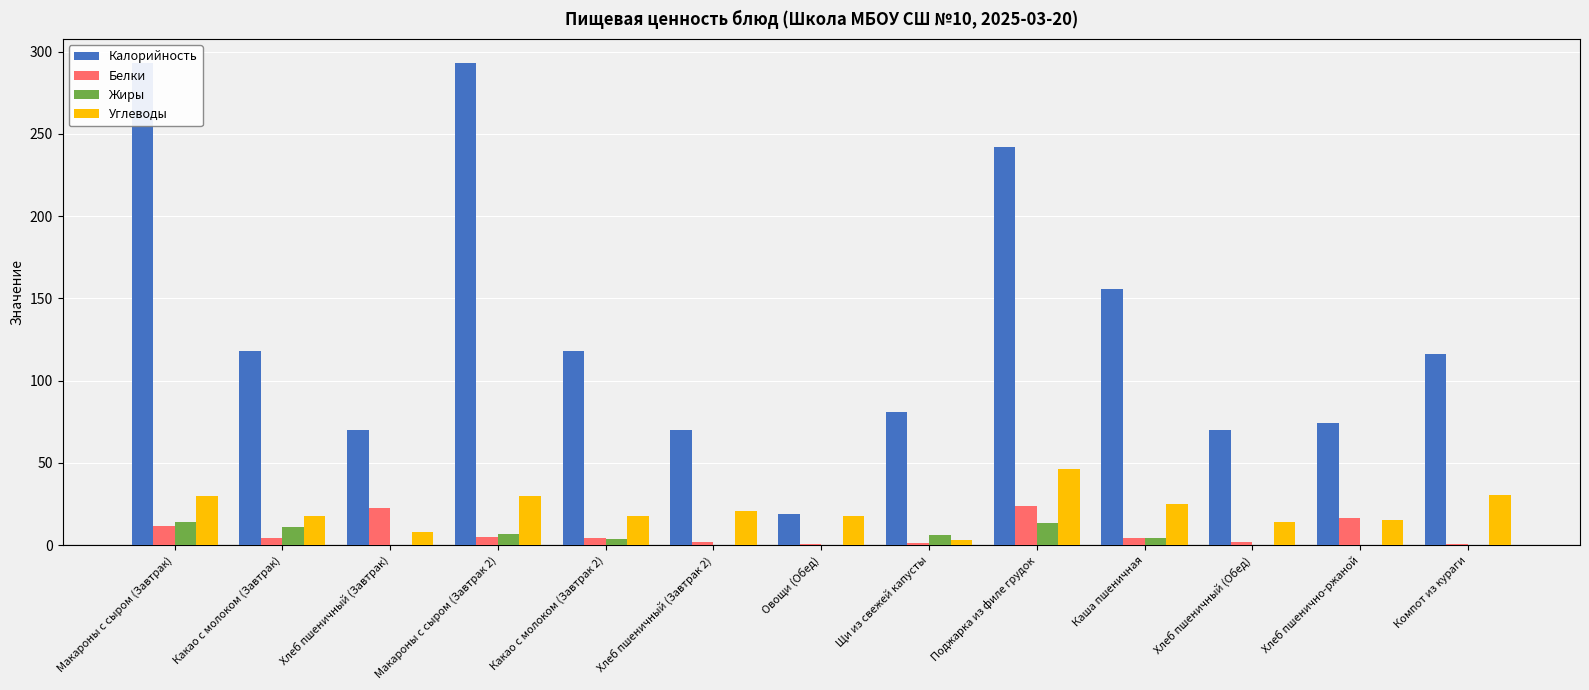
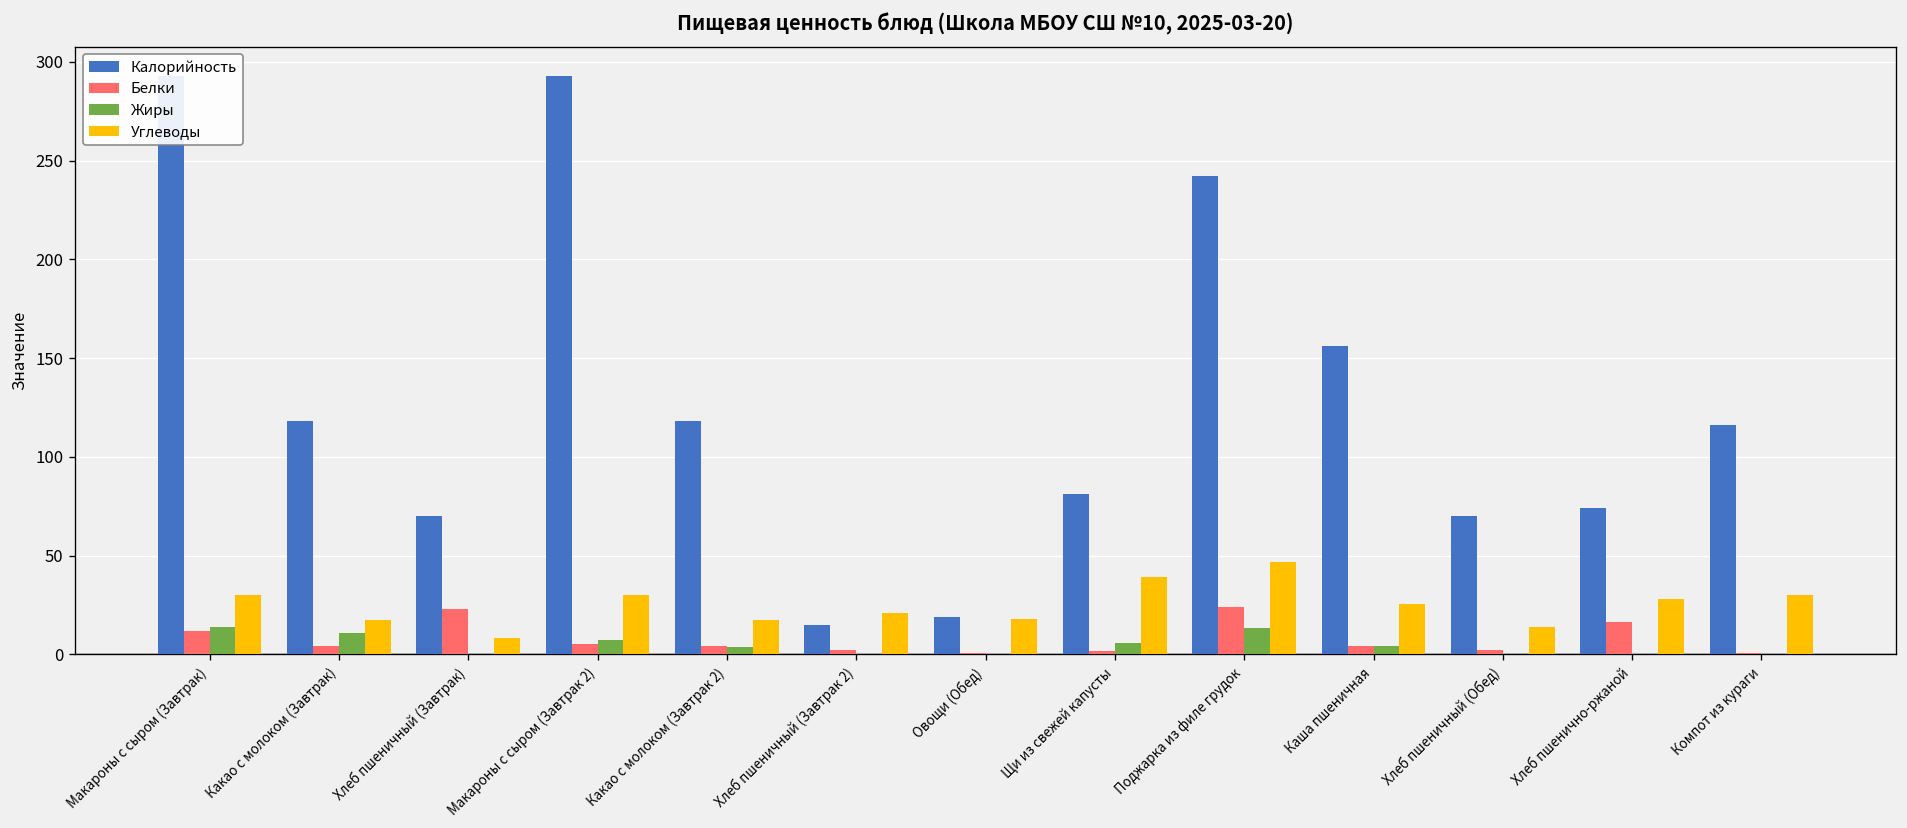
Калорийность, Хлеб пшеничный (Завтрак 2): 70 -> 15
Углеводы, Щи из свежей капусты: 3 -> 39
Углеводы, Хлеб пшенично-ржаной: 15 -> 28
